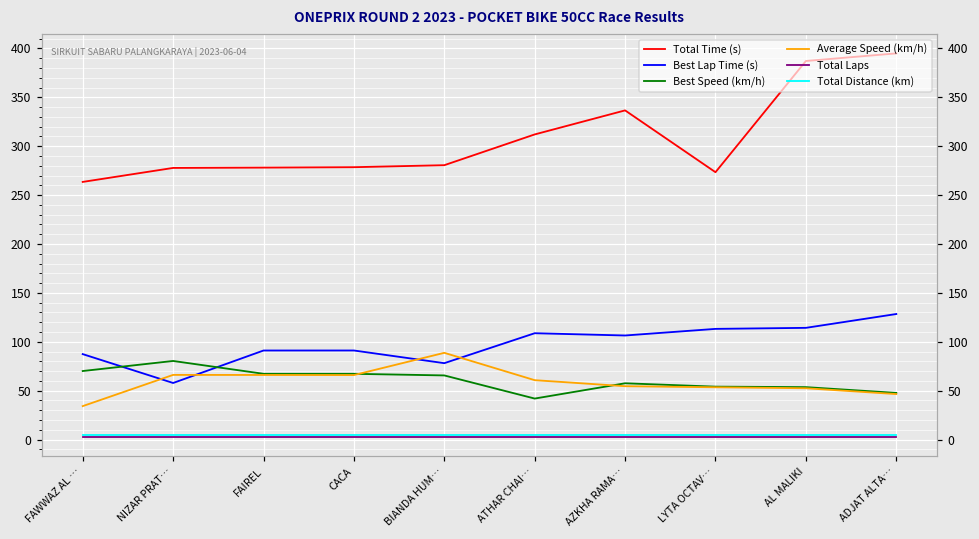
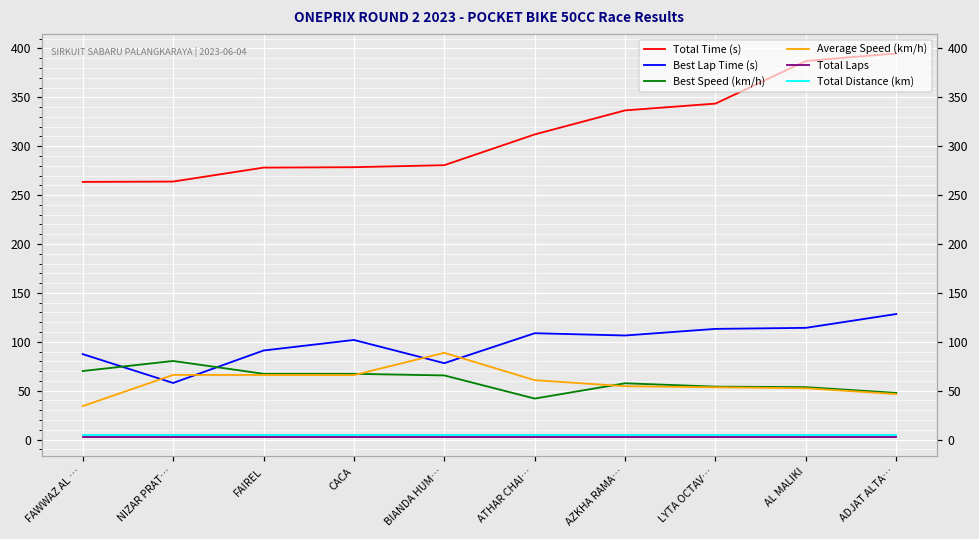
Total Time (s), NIZAR PRAT…: 280 -> 260
Best Lap Time (s), CACA: 90 -> 100
Total Time (s), LYTA OCTAV…: 270 -> 340
